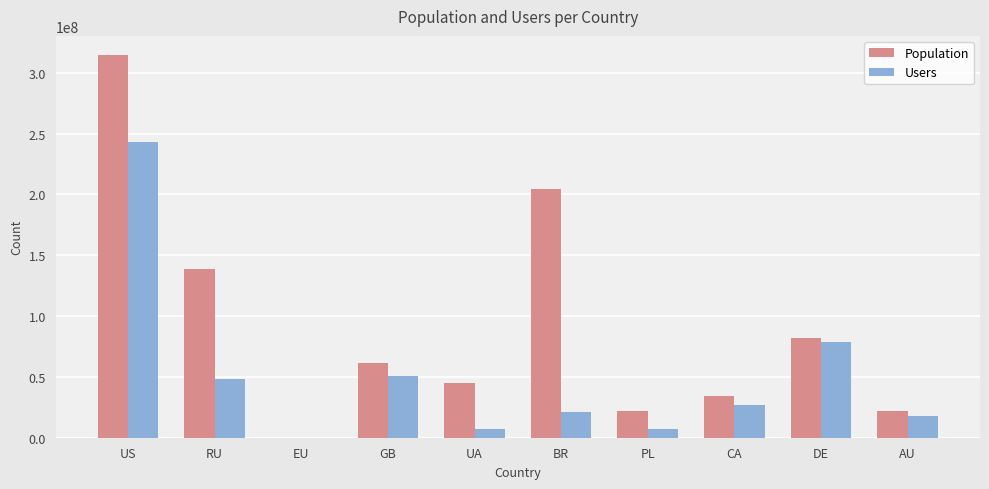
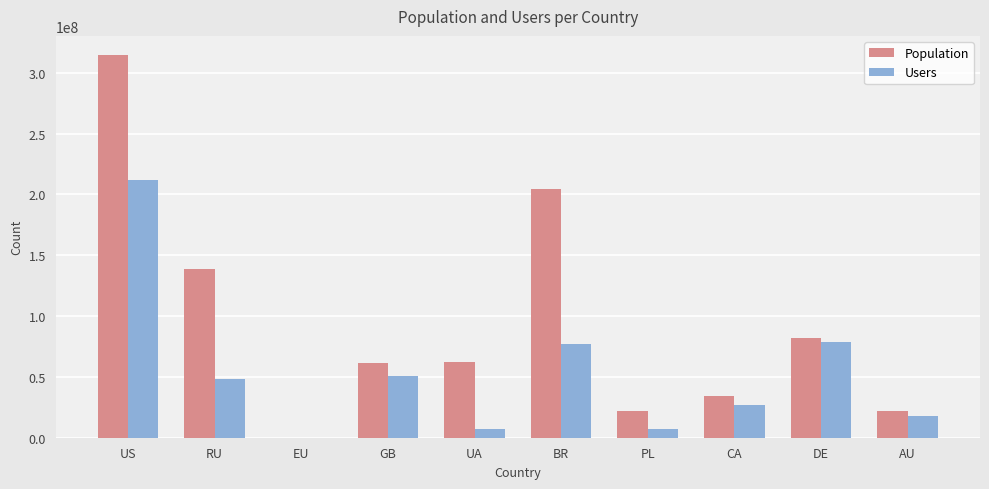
Users, US: 243000000 -> 212000000
Population, UA: 45000000 -> 62000000
Users, BR: 21000000 -> 77000000
